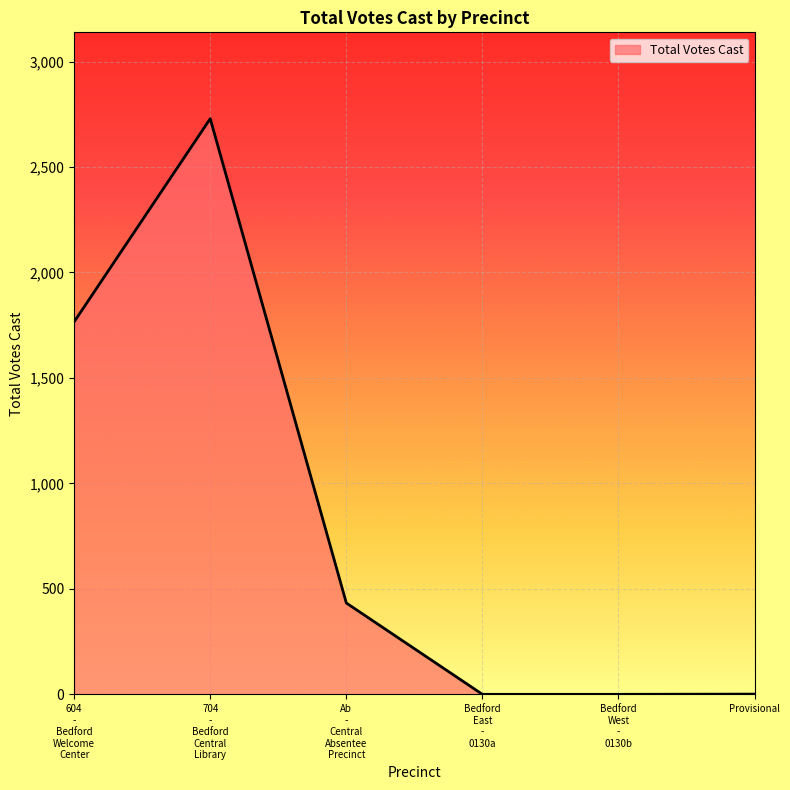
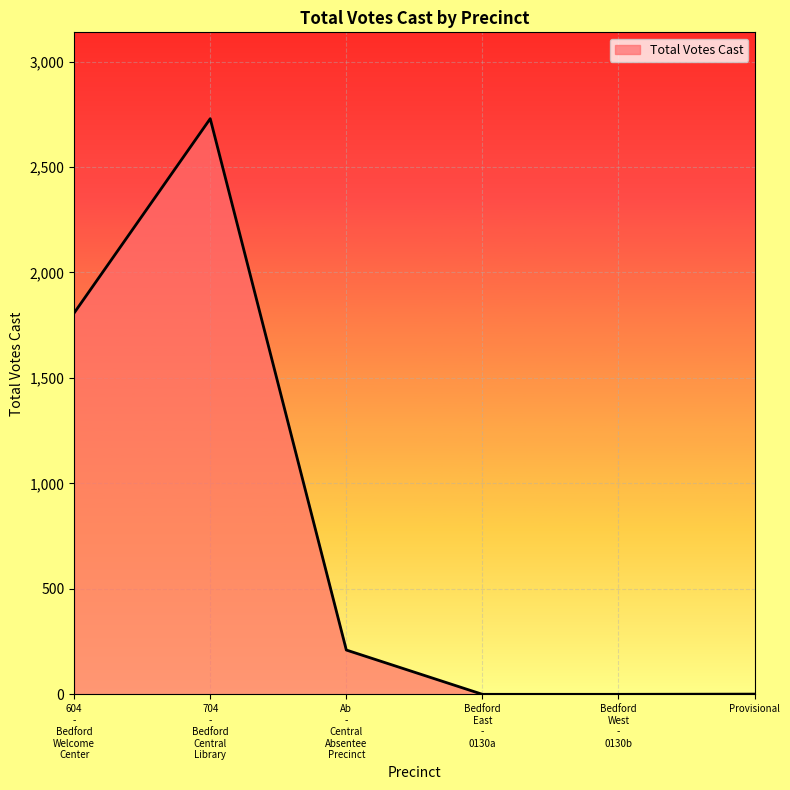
604 - Bedford Welcome Center: 1,770 -> 1,810
Ab - Central Absentee Precinct: 430 -> 210
